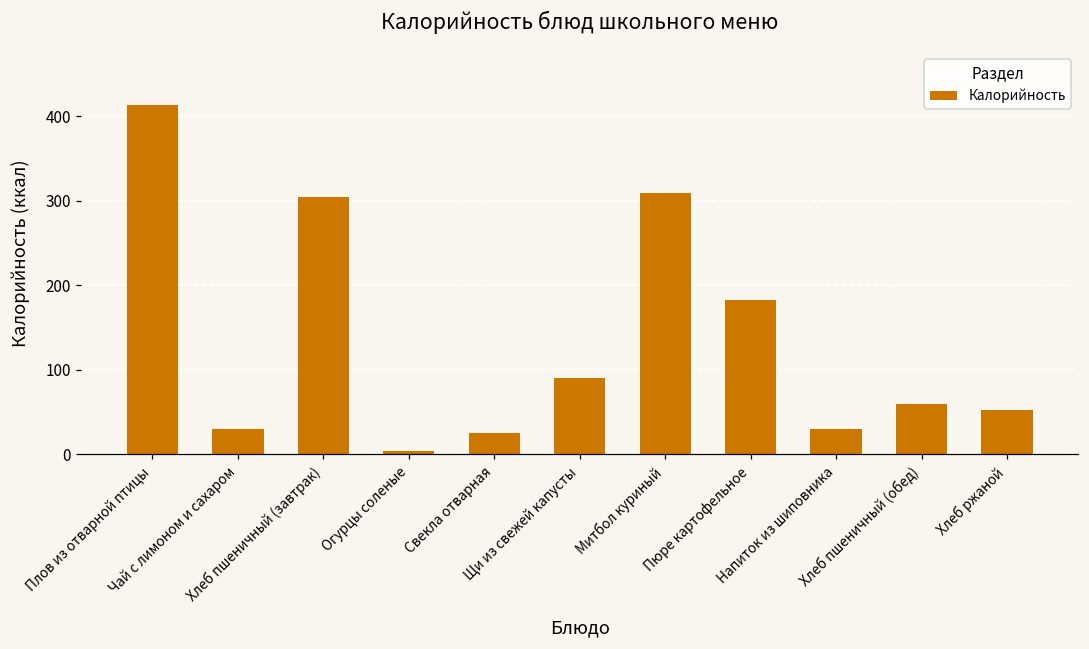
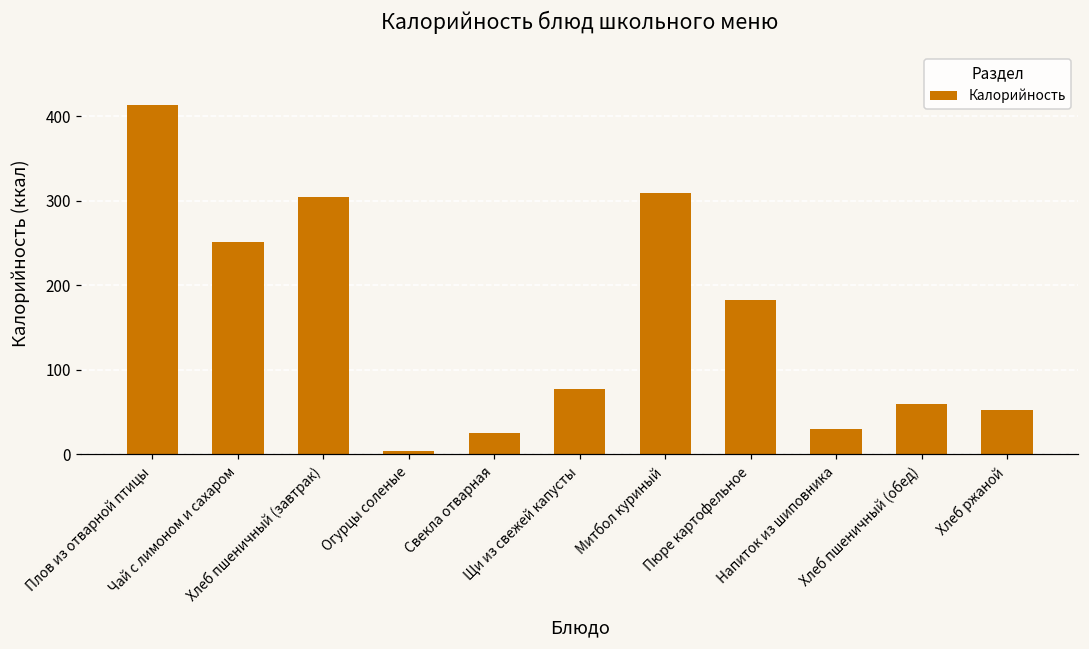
Чай с лимоном и сахаром: 30 -> 250
Щи из свежей капусты: 90 -> 80
